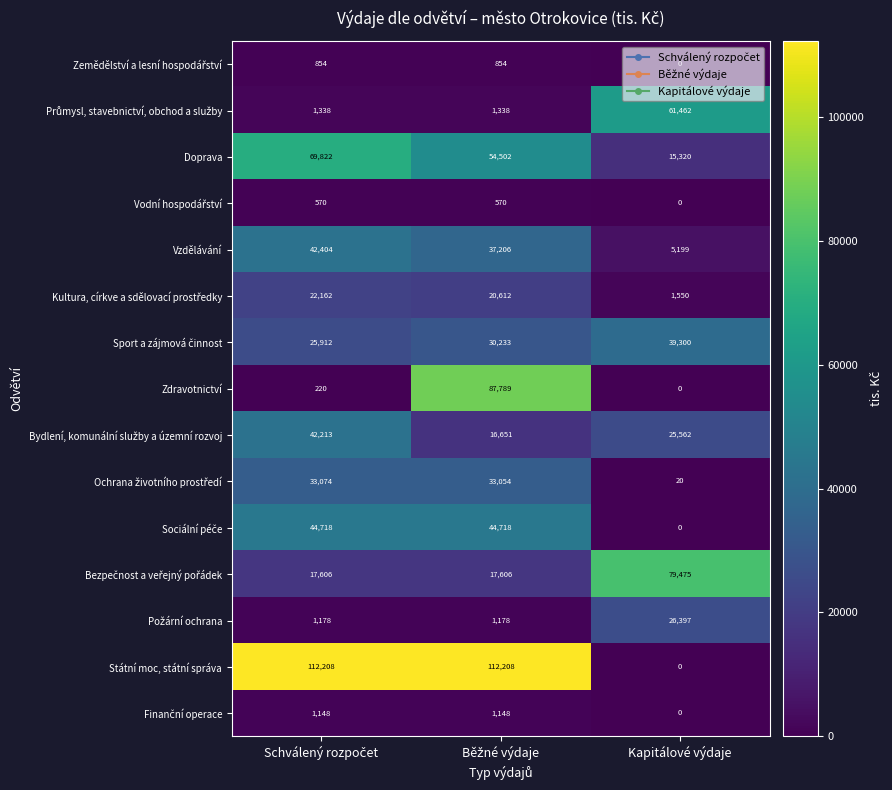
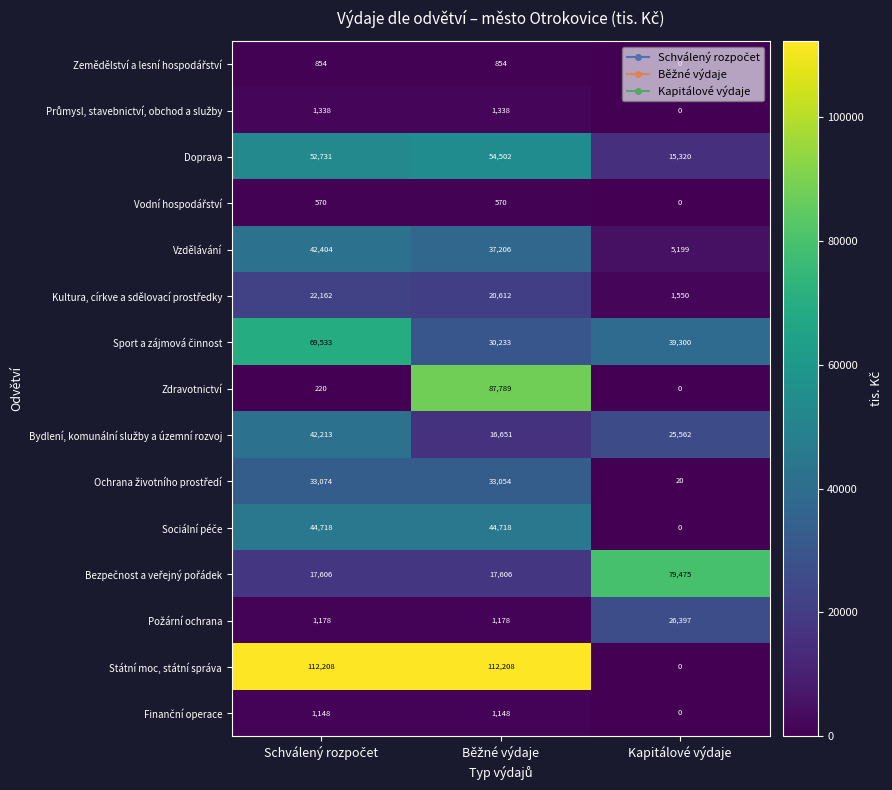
Průmysl, stavebnictví, obchod a služby, Kapitálové výdaje: 61,462 -> 0
Doprava, Schválený rozpočet: 69,822 -> 52,731
Sport a zájmová činnost, Schválený rozpočet: 25,912 -> 69,533
